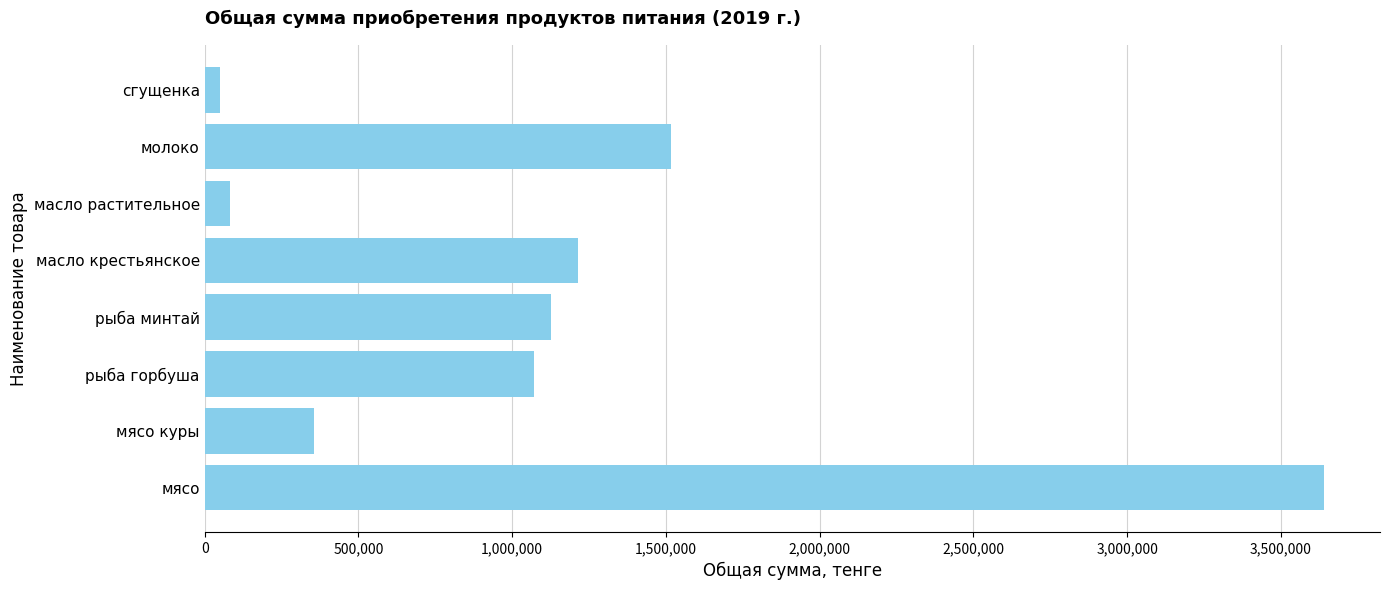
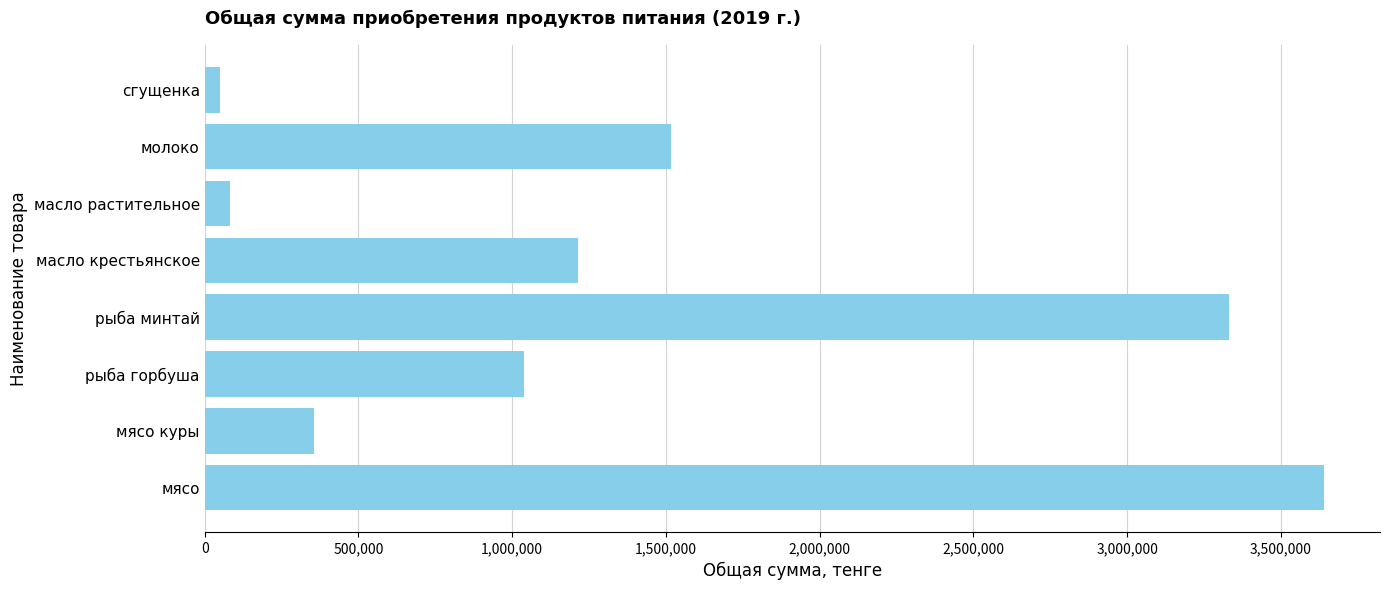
рыба минтай: 1,130,000 -> 3,330,000
рыба горбуша: 1,070,000 -> 1,040,000
